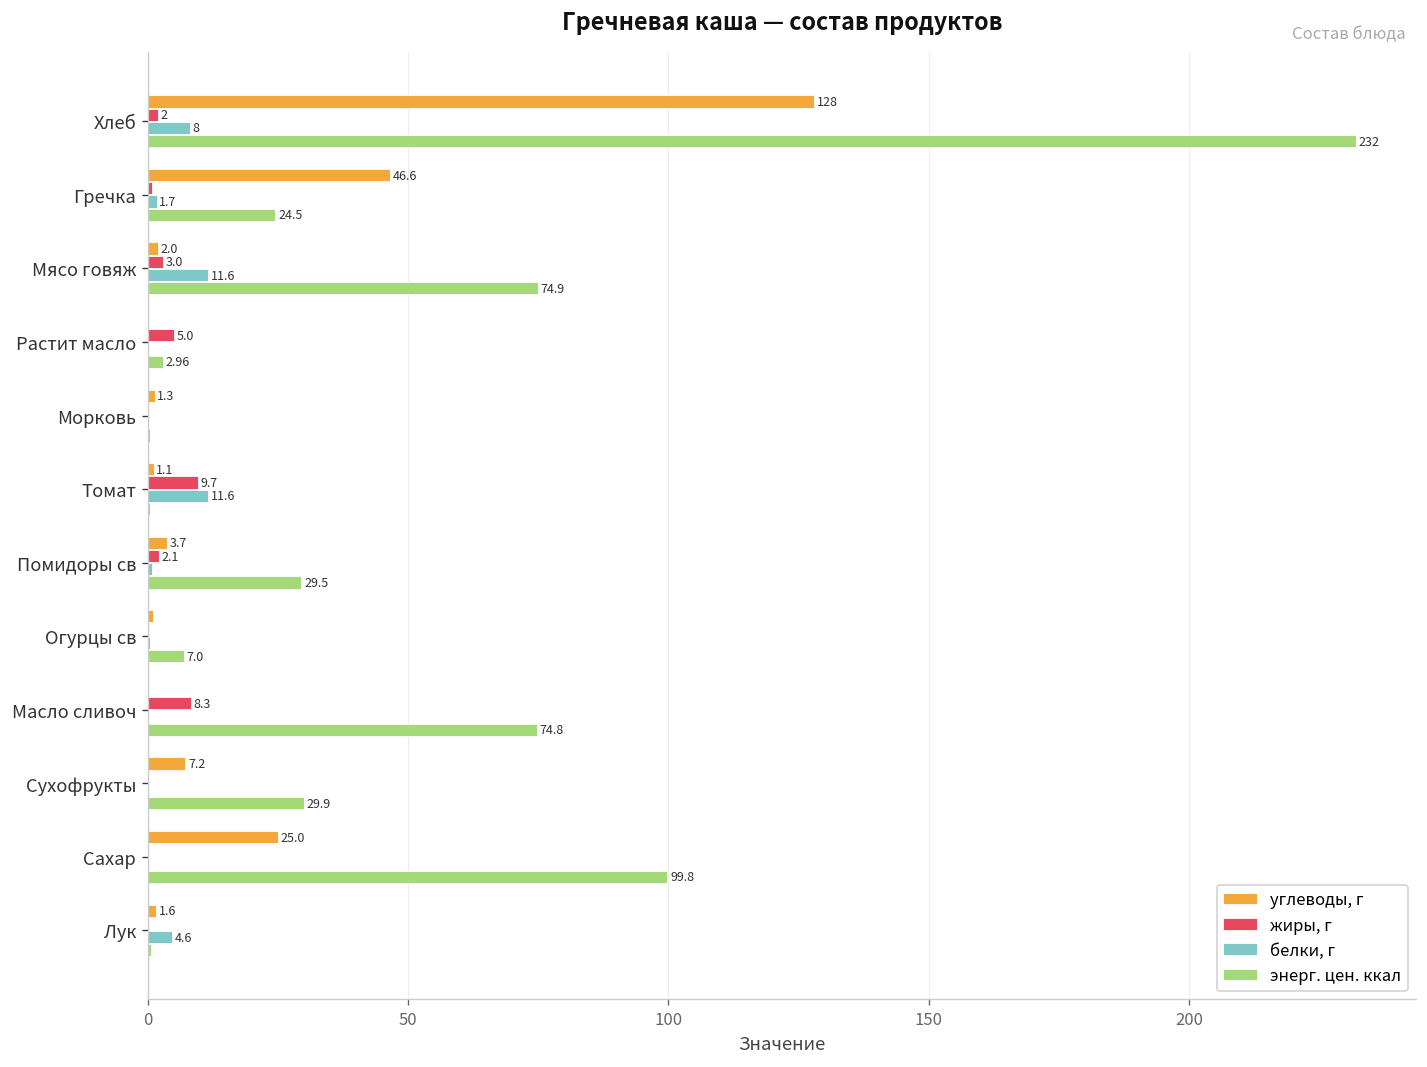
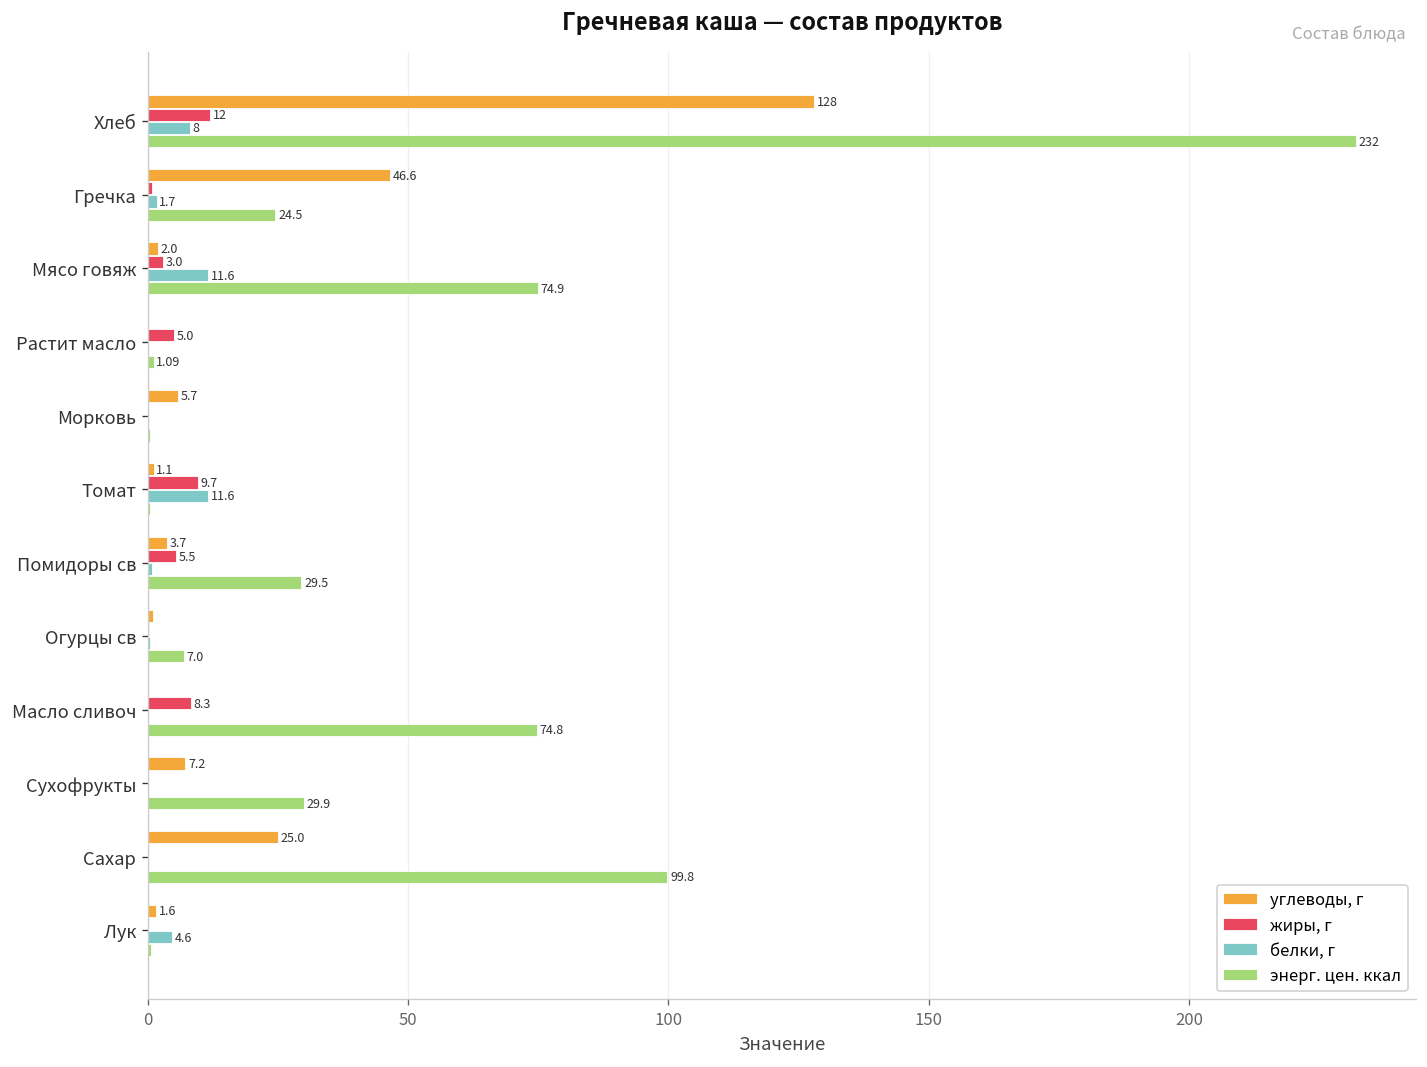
жиры, г, Хлеб: 2 -> 12
энерг. цен. ккал, Растит масло: 2.96 -> 1.09
углеводы, г, Морковь: 1.3 -> 5.7
жиры, г, Помидоры св: 2.1 -> 5.5
